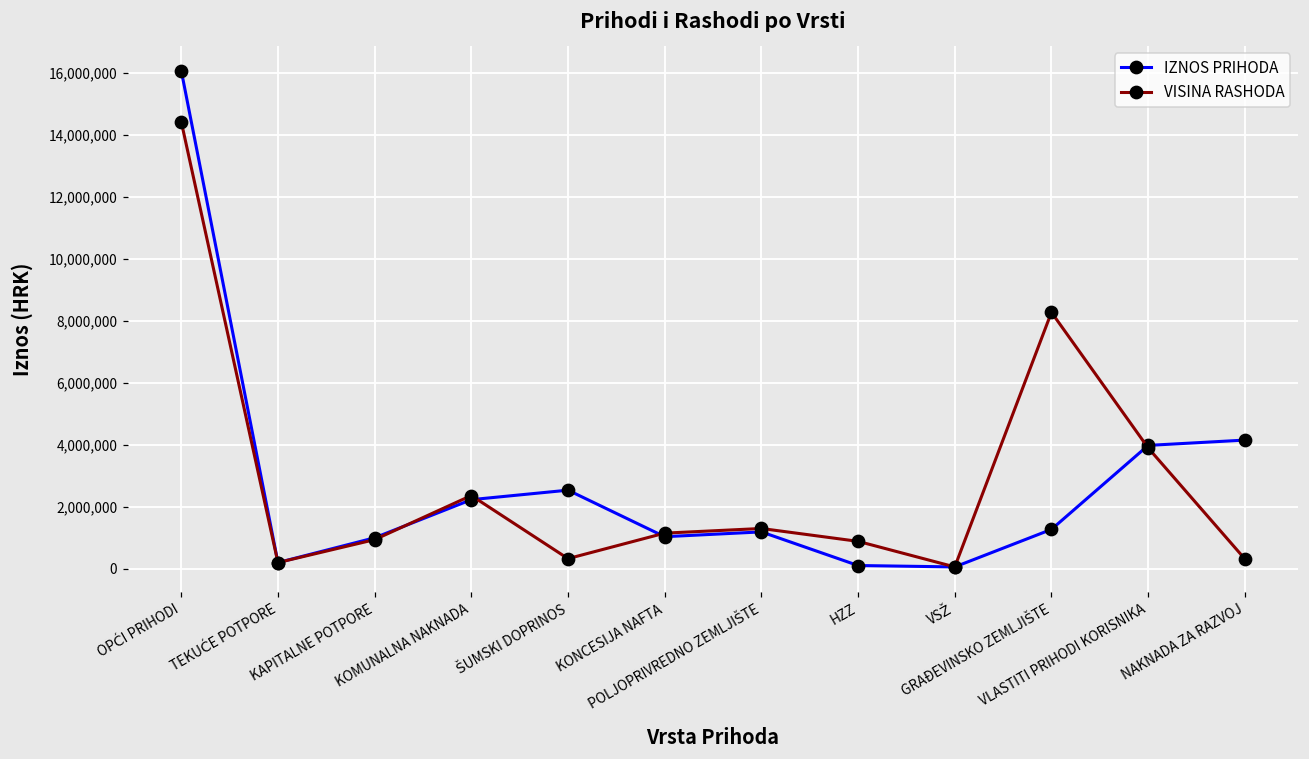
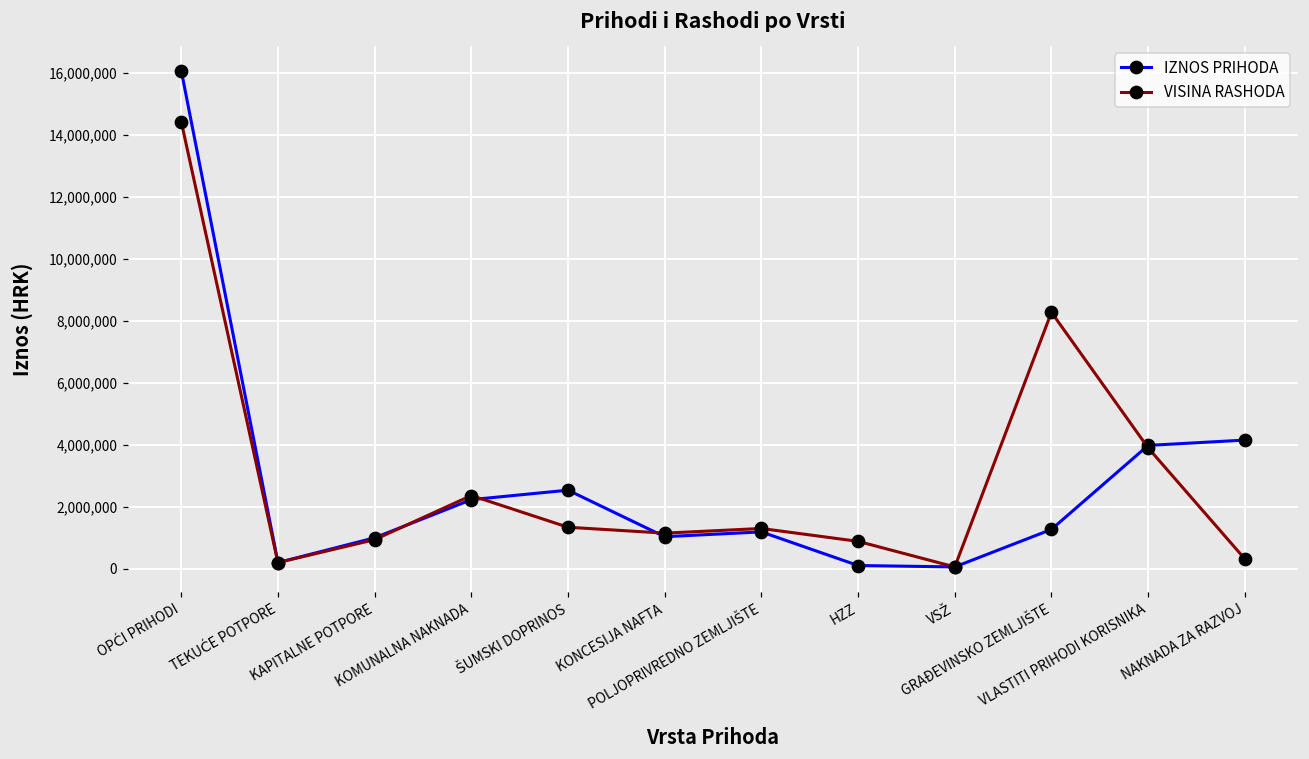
VISINA RASHODA, ŠUMSKI DOPRINOS: 300,000 -> 1,300,000
